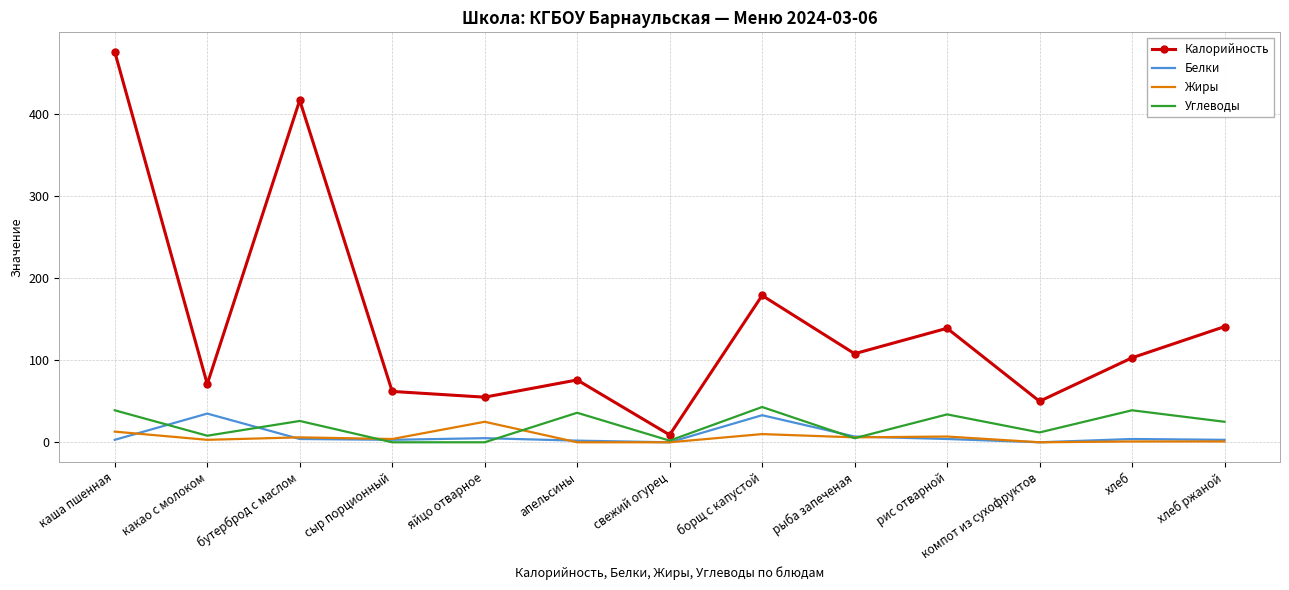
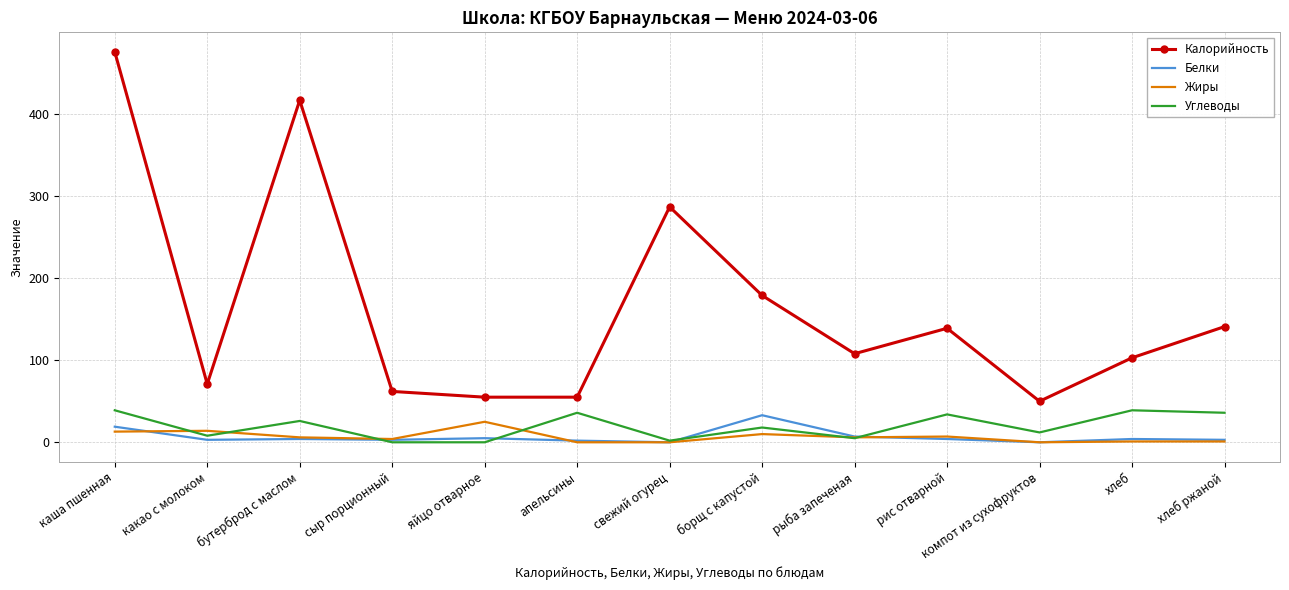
Белки, каша пшенная: 0 -> 20
Белки, какао с молоком: 40 -> 0
Жиры, какао с молоком: 0 -> 10
Калорийность, апельсины: 80 -> 60
Калорийность, свежий огурец: 10 -> 290
Углеводы, борщ с капустой: 40 -> 20
Углеводы, хлеб ржаной: 30 -> 40
